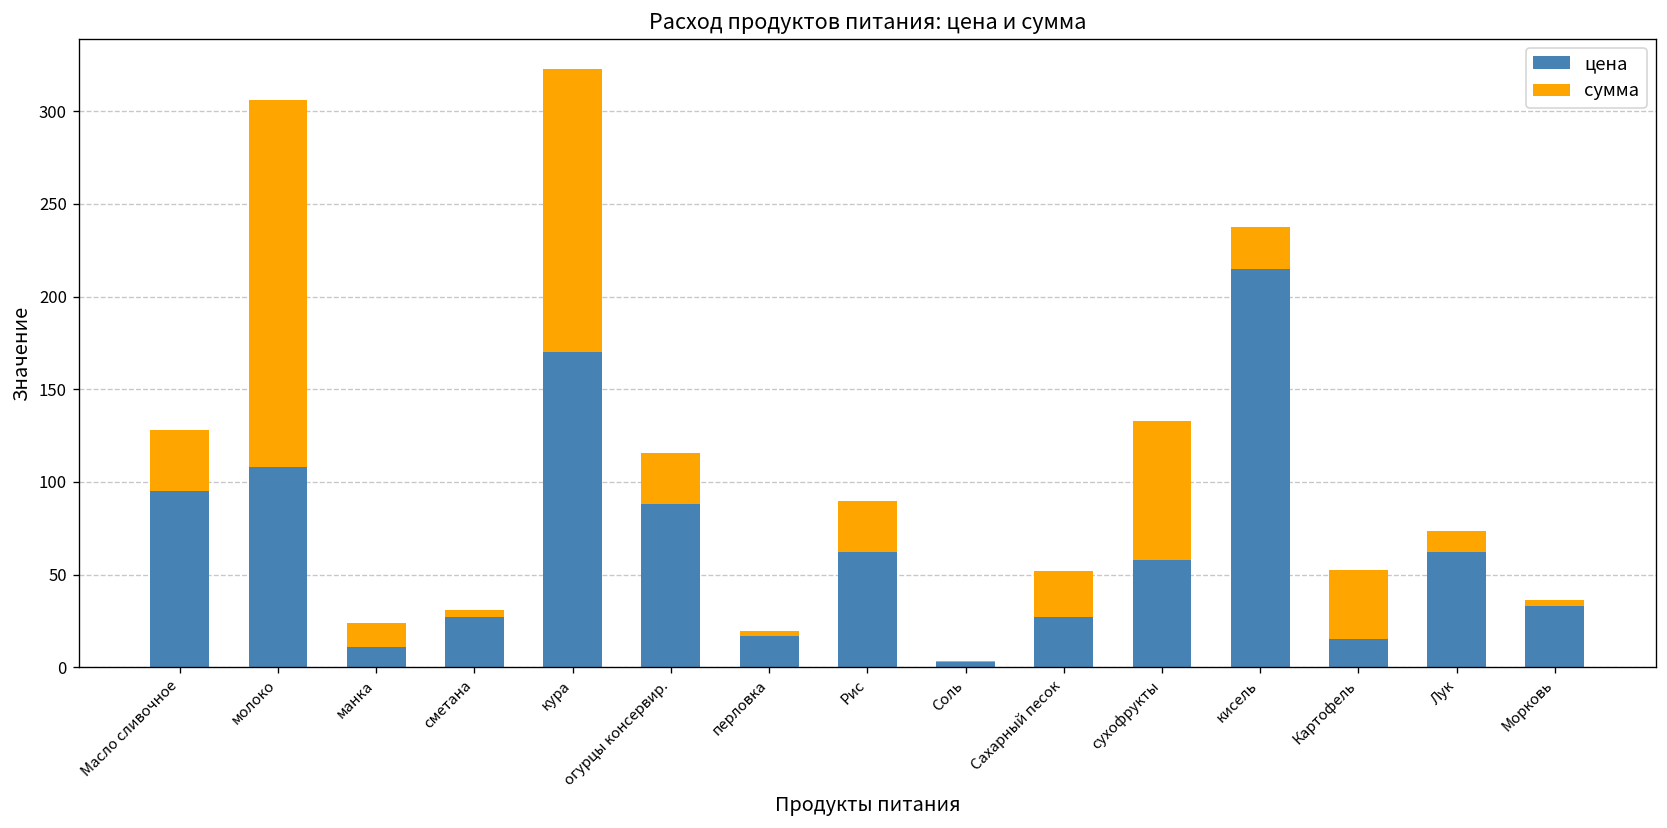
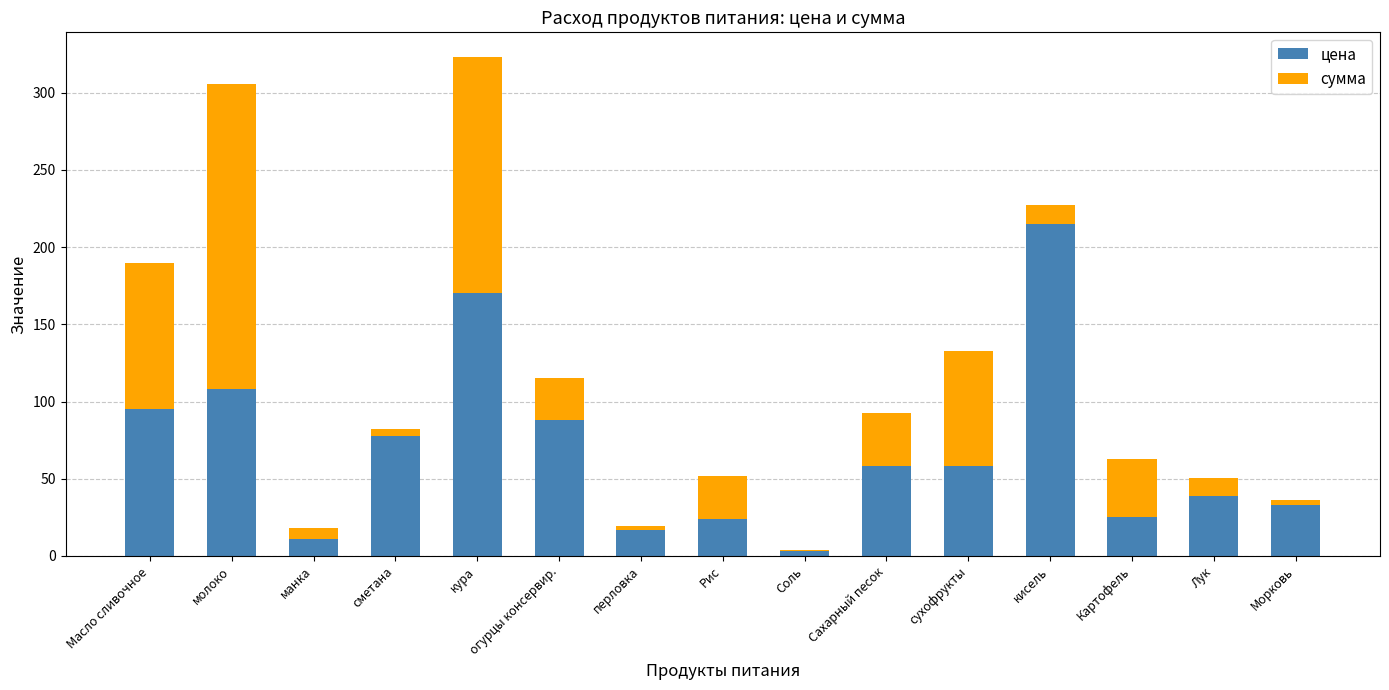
сумма, Масло сливочное: 33 -> 95
сумма, манка: 13 -> 7
цена, сметана: 27 -> 78
цена, Рис: 62 -> 24
цена, Сахарный песок: 27 -> 58
сумма, Сахарный песок: 25 -> 35
сумма, кисель: 23 -> 12
цена, Картофель: 15 -> 25
цена, Лук: 62 -> 39
